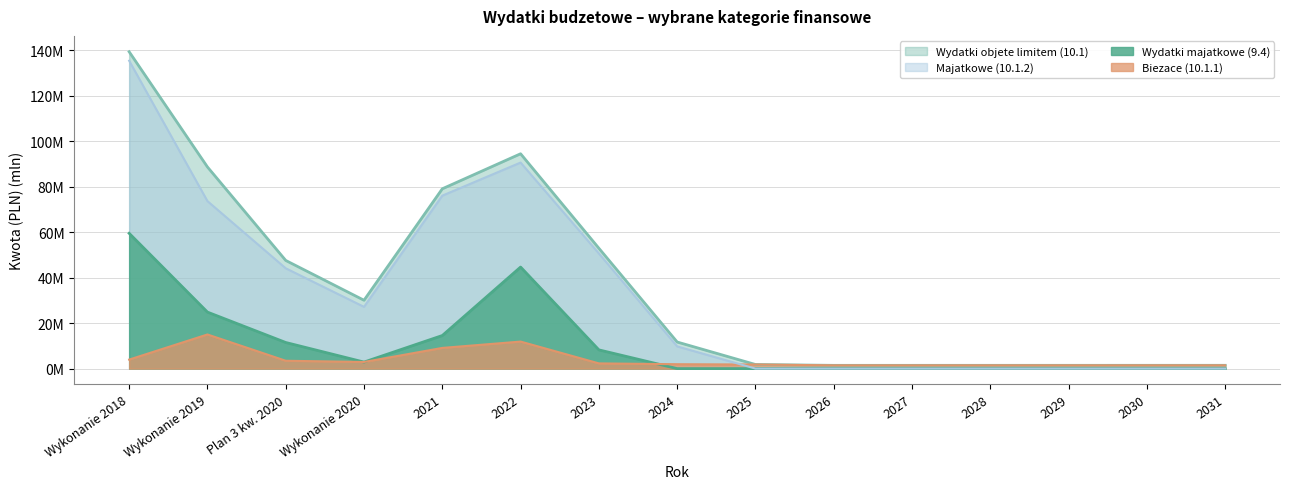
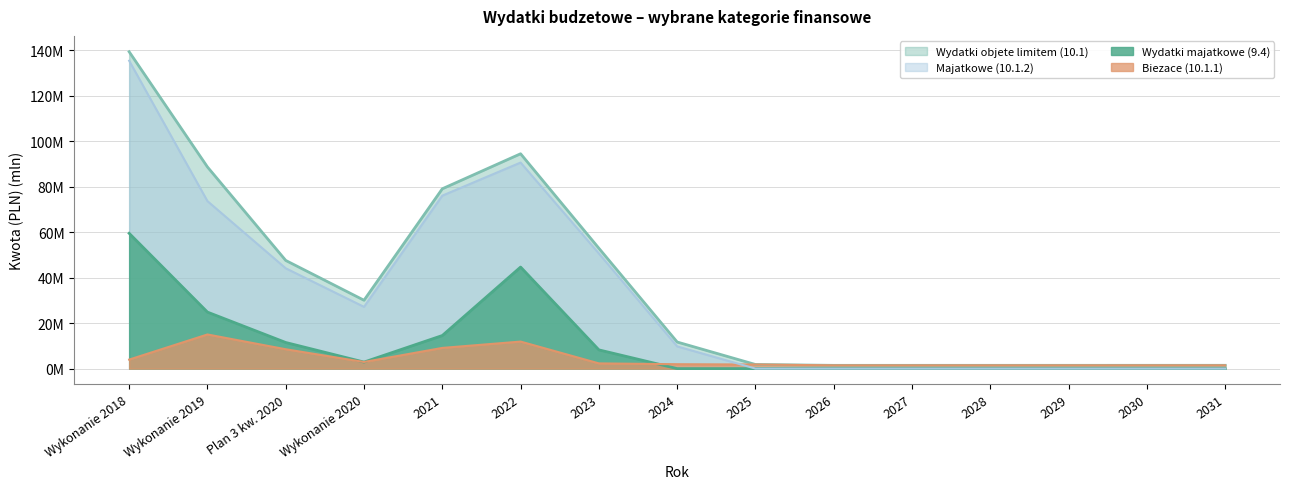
Biezace (10.1.1), Plan 3 kw. 2020: 3000000 -> 9000000
